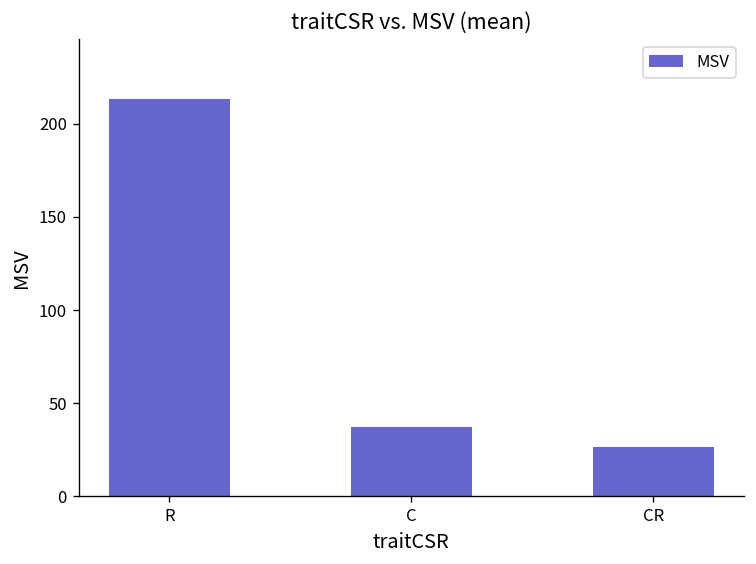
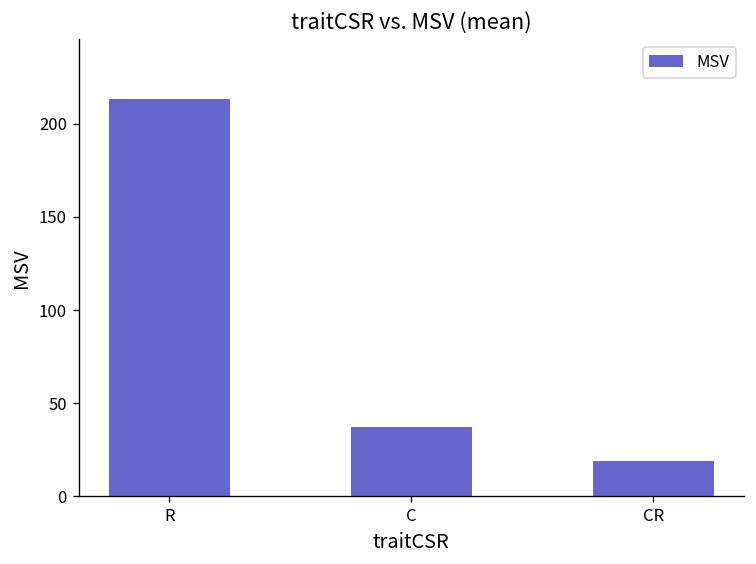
CR: 27 -> 19
